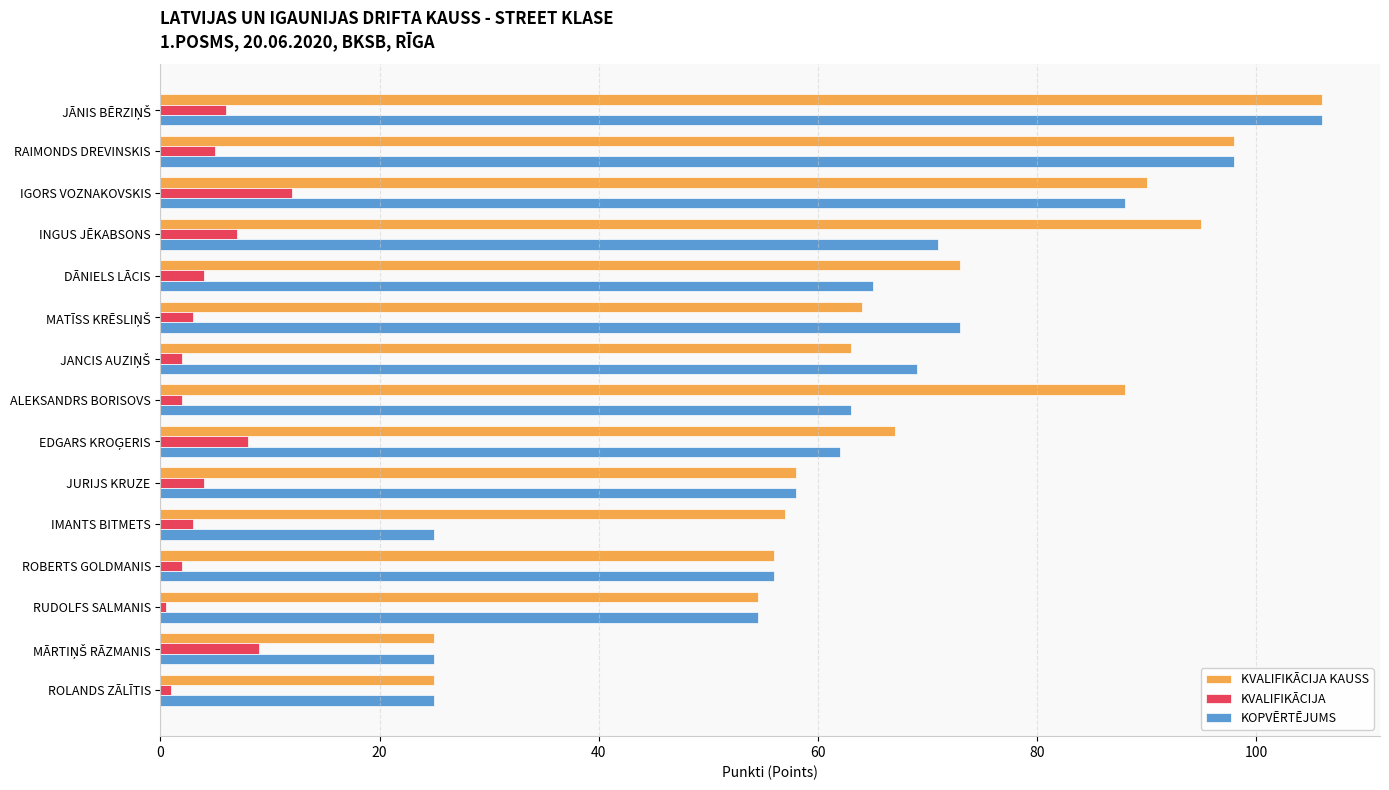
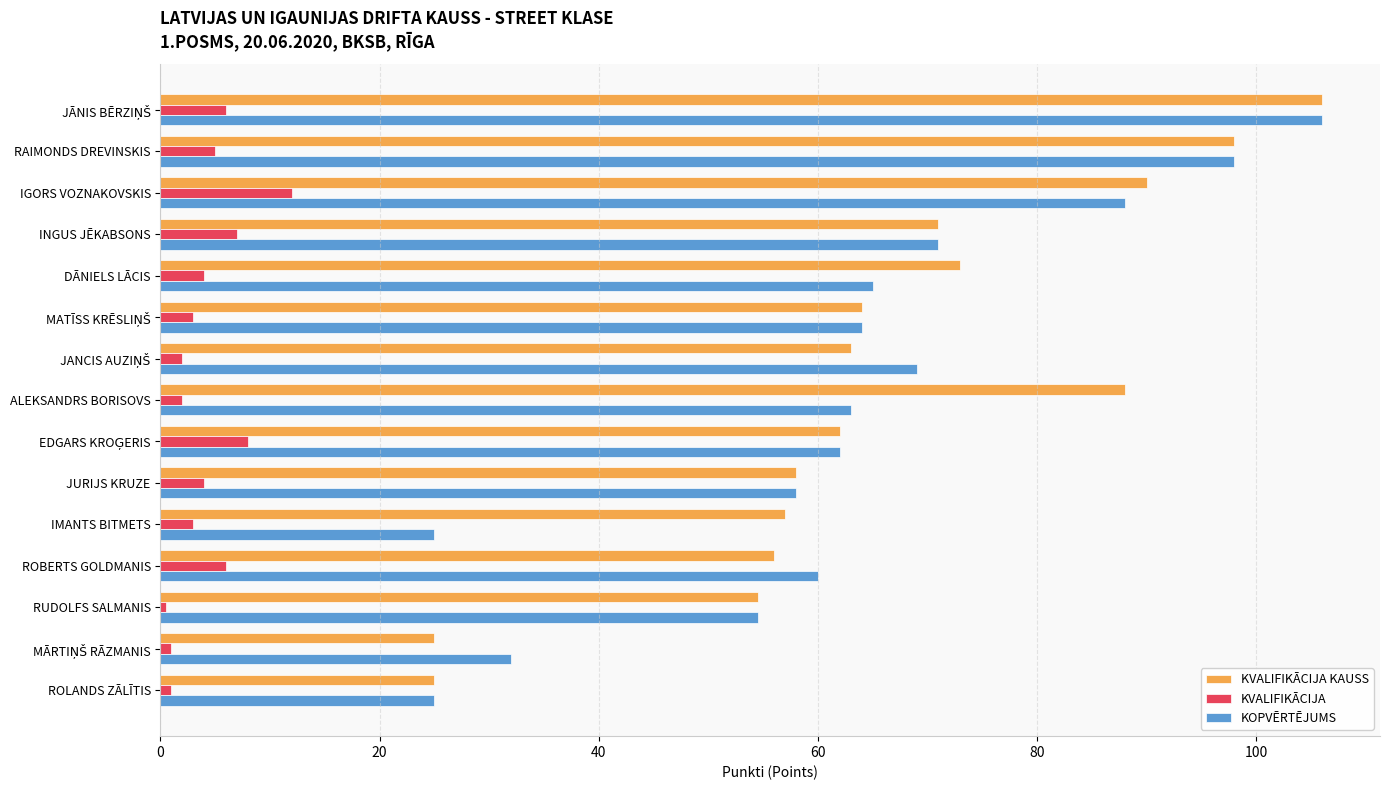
KVALIFIKĀCIJA KAUSS, INGUS JĒKABSONS: 95 -> 71
KOPVĒRTĒJUMS, MATĪSS KRĒSLIŅŠ: 73 -> 64
KVALIFIKĀCIJA KAUSS, EDGARS KROĢERIS: 67 -> 62
KVALIFIKĀCIJA, ROBERTS GOLDMANIS: 2 -> 6
KOPVĒRTĒJUMS, ROBERTS GOLDMANIS: 56 -> 60
KVALIFIKĀCIJA, MĀRTIŅŠ RĀZMANIS: 9 -> 1
KOPVĒRTĒJUMS, MĀRTIŅŠ RĀZMANIS: 25 -> 32
